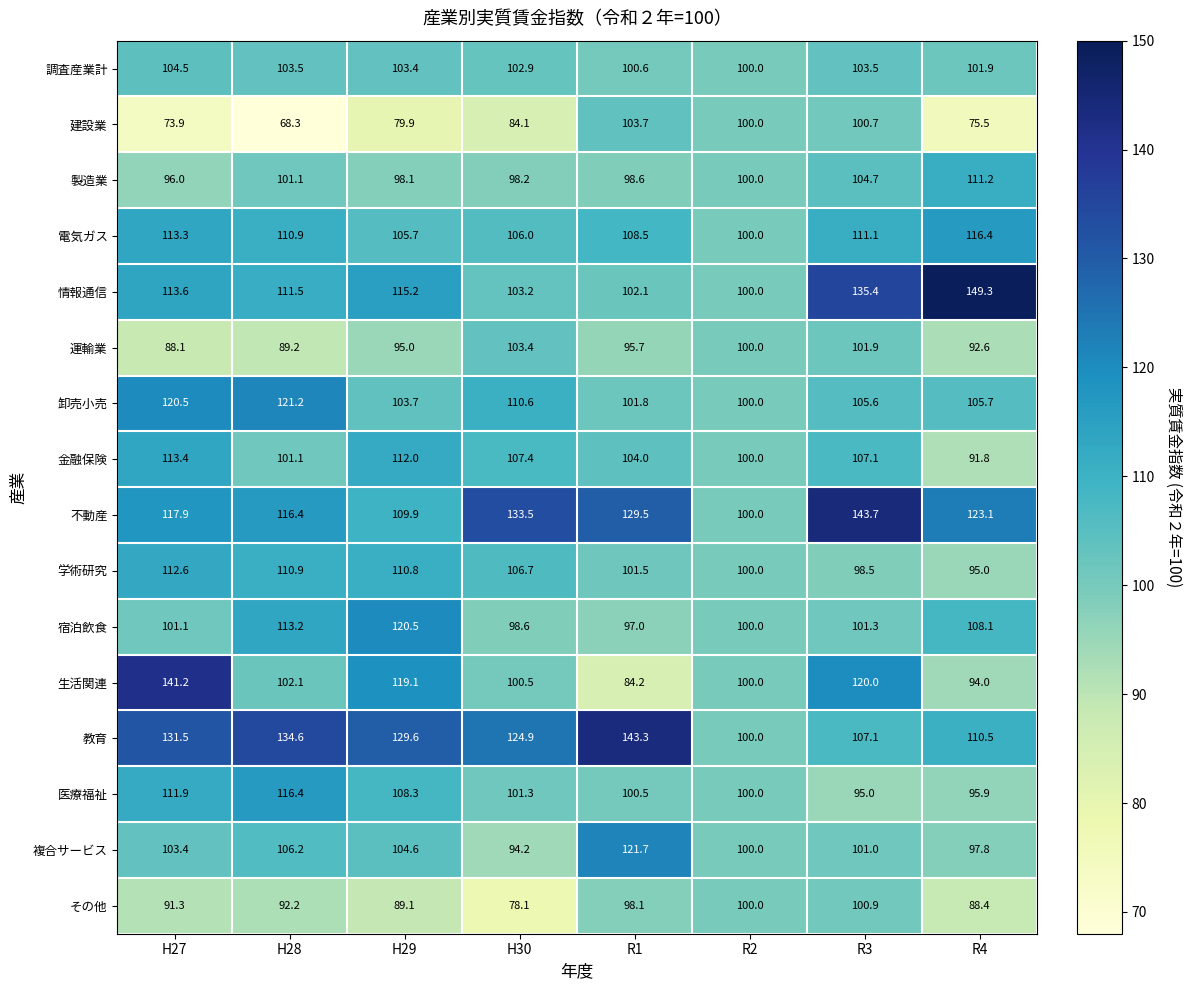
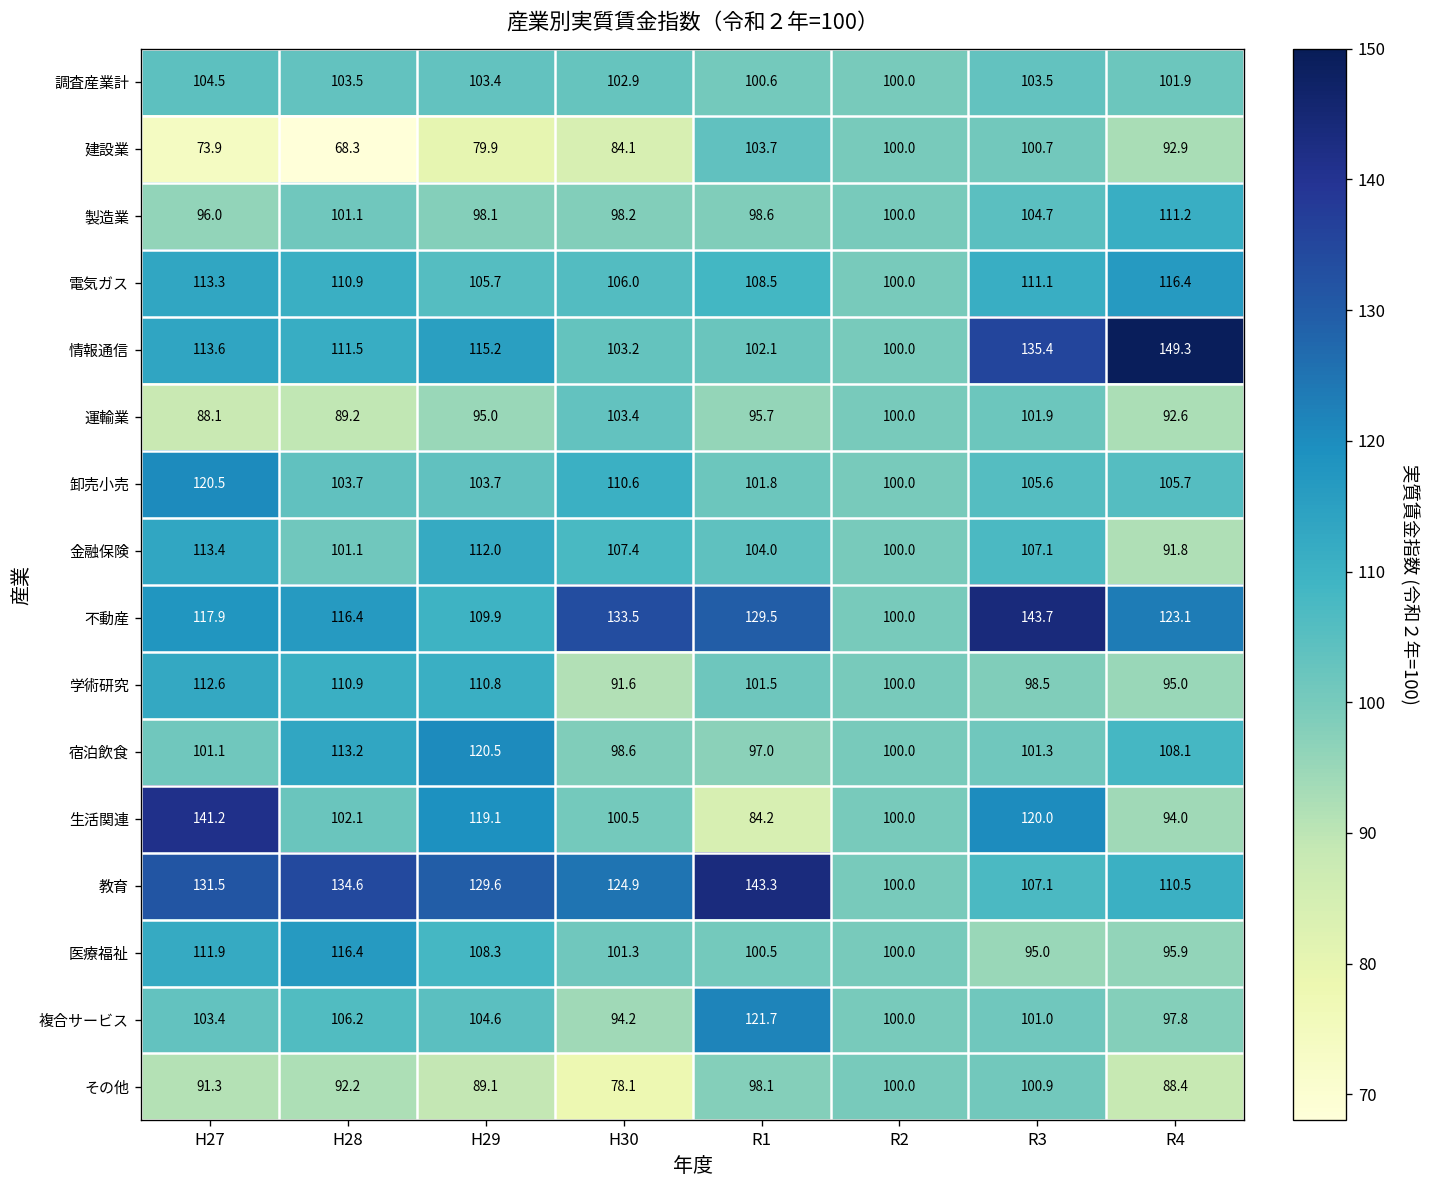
建設業, R4: 75.5 -> 92.9
卸売小売, H28: 121.2 -> 103.7
学術研究, H30: 106.7 -> 91.6
